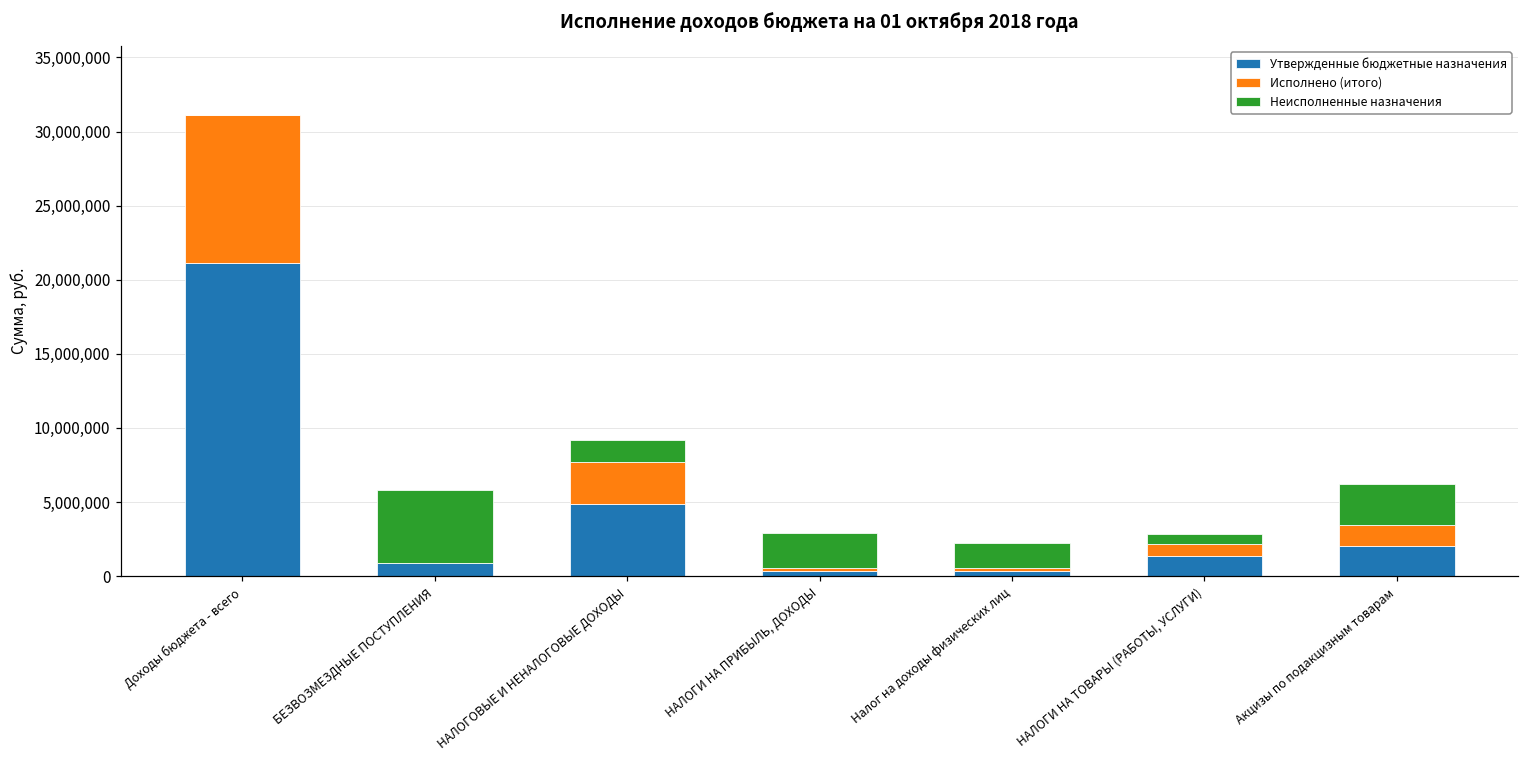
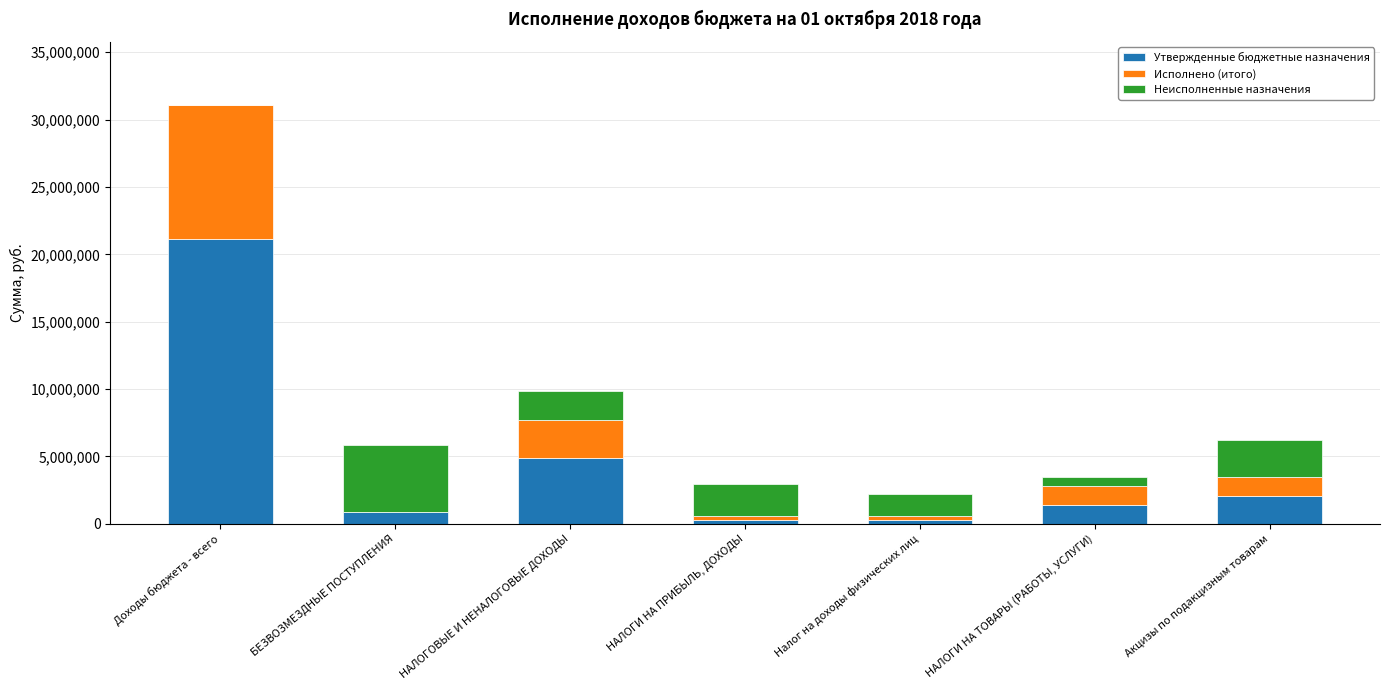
Неисполненные назначения, НАЛОГОВЫЕ И НЕНАЛОГОВЫЕ ДОХОДЫ: 1,500,000 -> 2,200,000
Исполнено (итого), НАЛОГИ НА ТОВАРЫ (РАБОТЫ, УСЛУГИ): 800,000 -> 1,500,000
